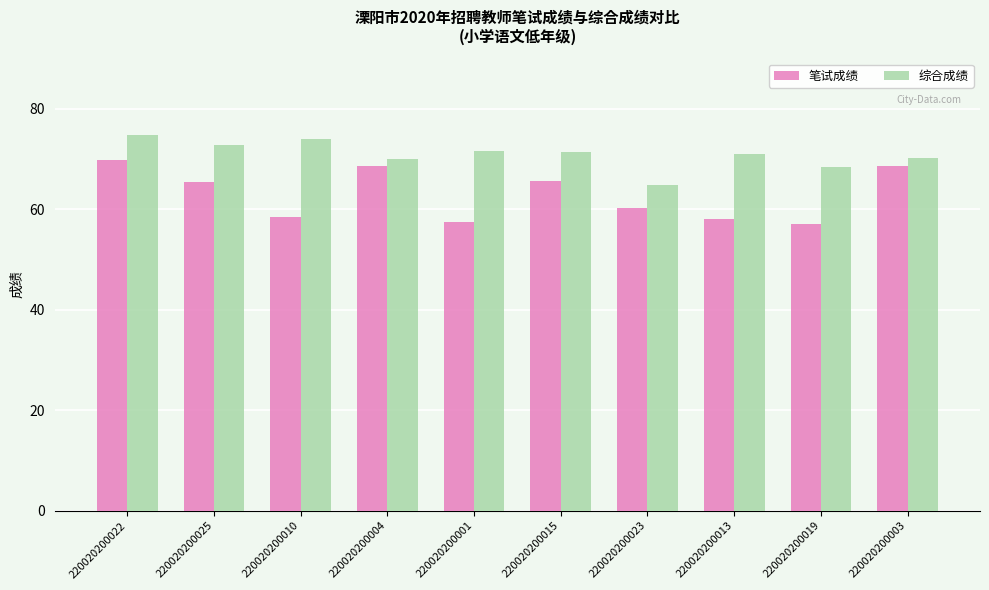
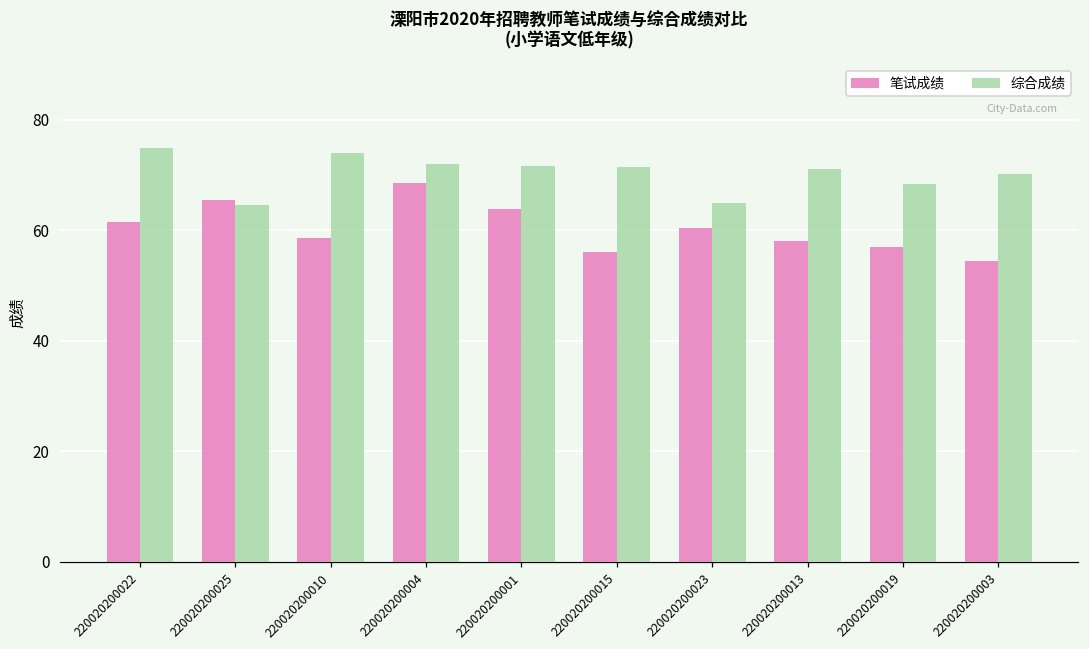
笔试成绩, 220020200022: 70 -> 62
综合成绩, 220020200025: 73 -> 65
综合成绩, 220020200004: 70 -> 72
笔试成绩, 220020200001: 58 -> 64
笔试成绩, 220020200015: 66 -> 56
笔试成绩, 220020200003: 69 -> 55
